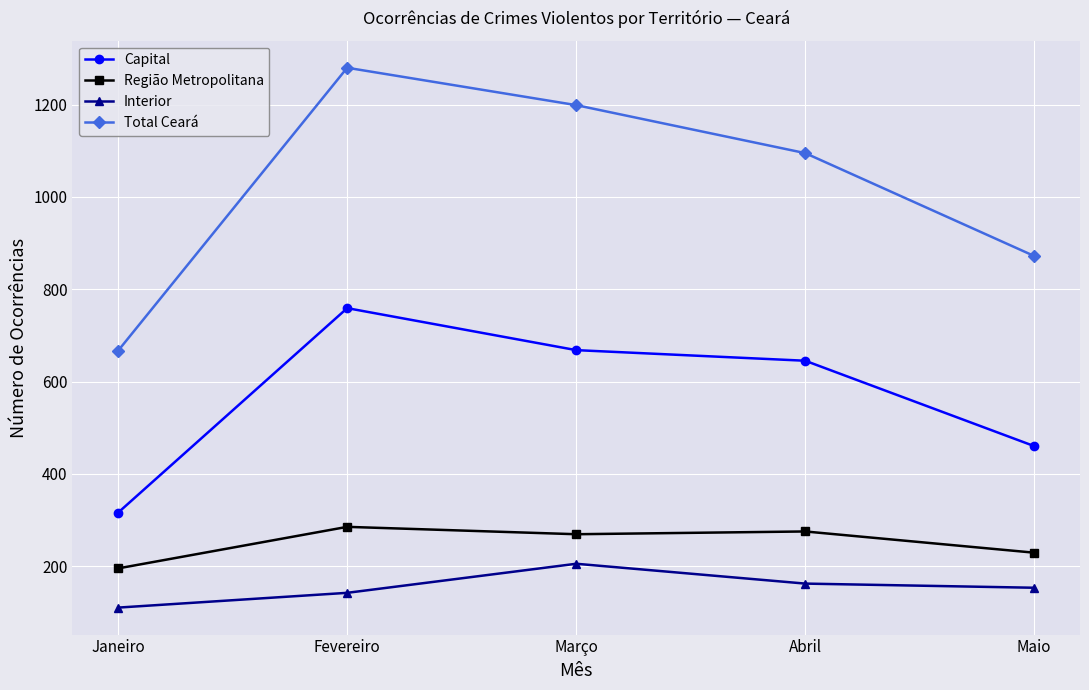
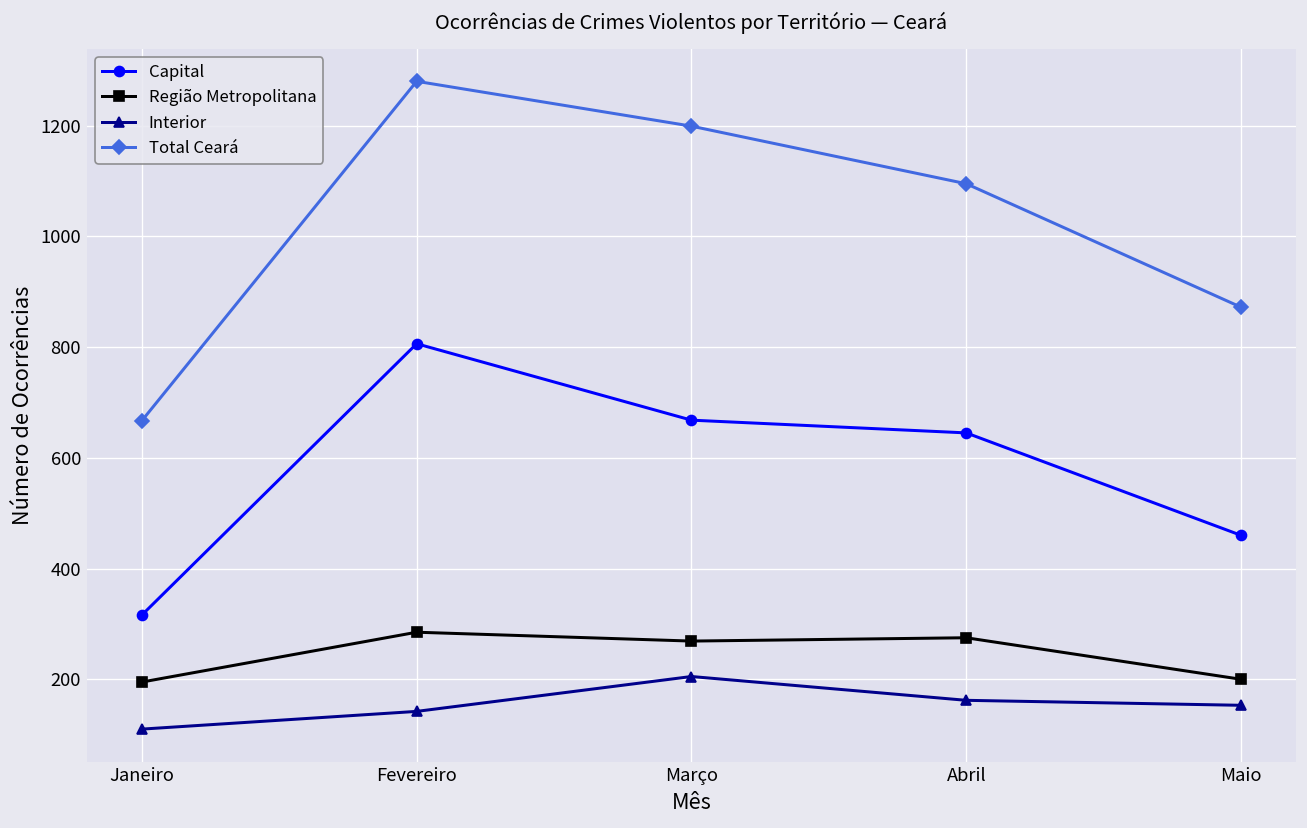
Capital, Fevereiro: 760 -> 810
Região Metropolitana, Maio: 230 -> 200
